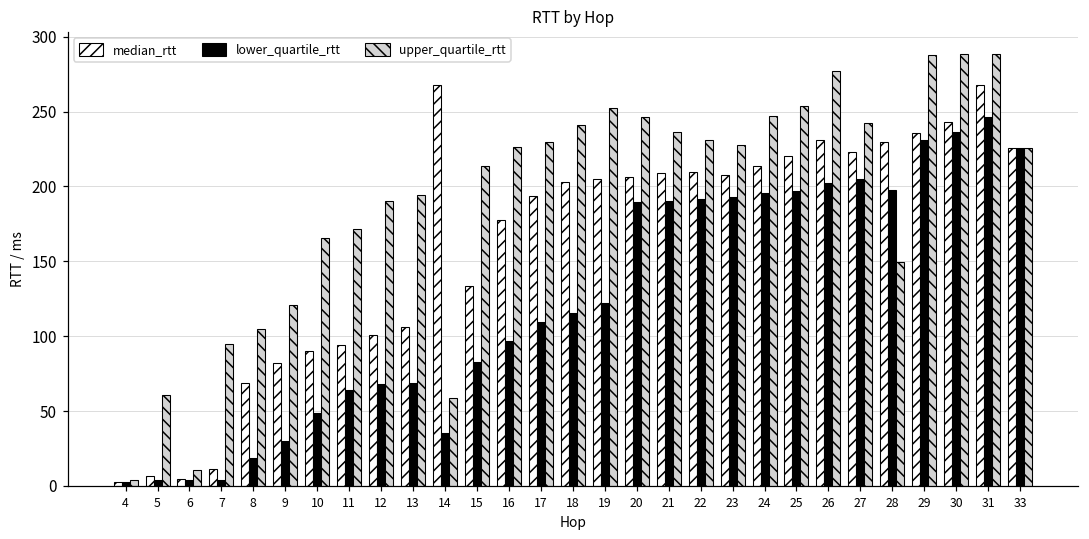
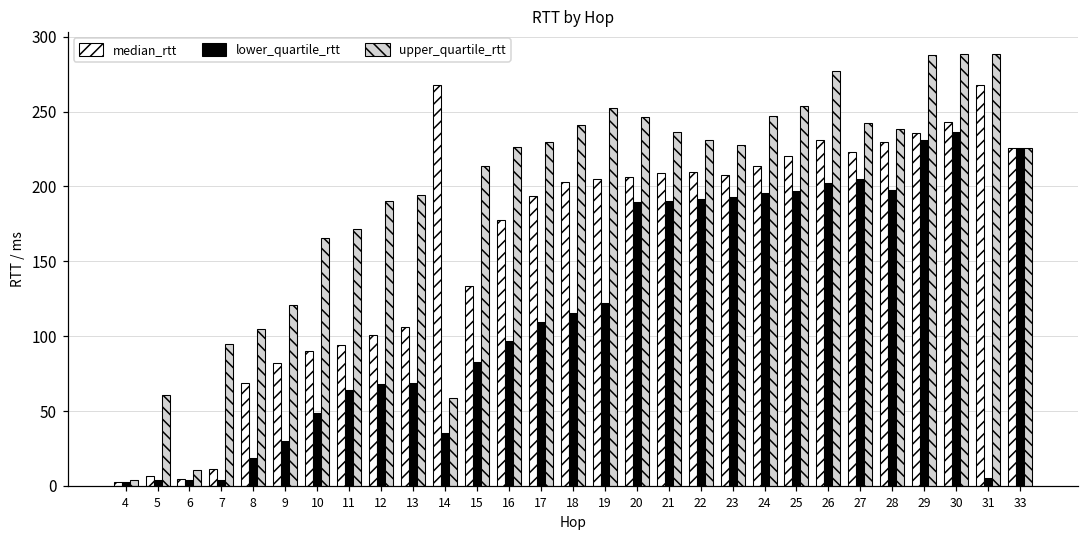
upper_quartile_rtt, 28: 150 -> 238
lower_quartile_rtt, 31: 246 -> 5
